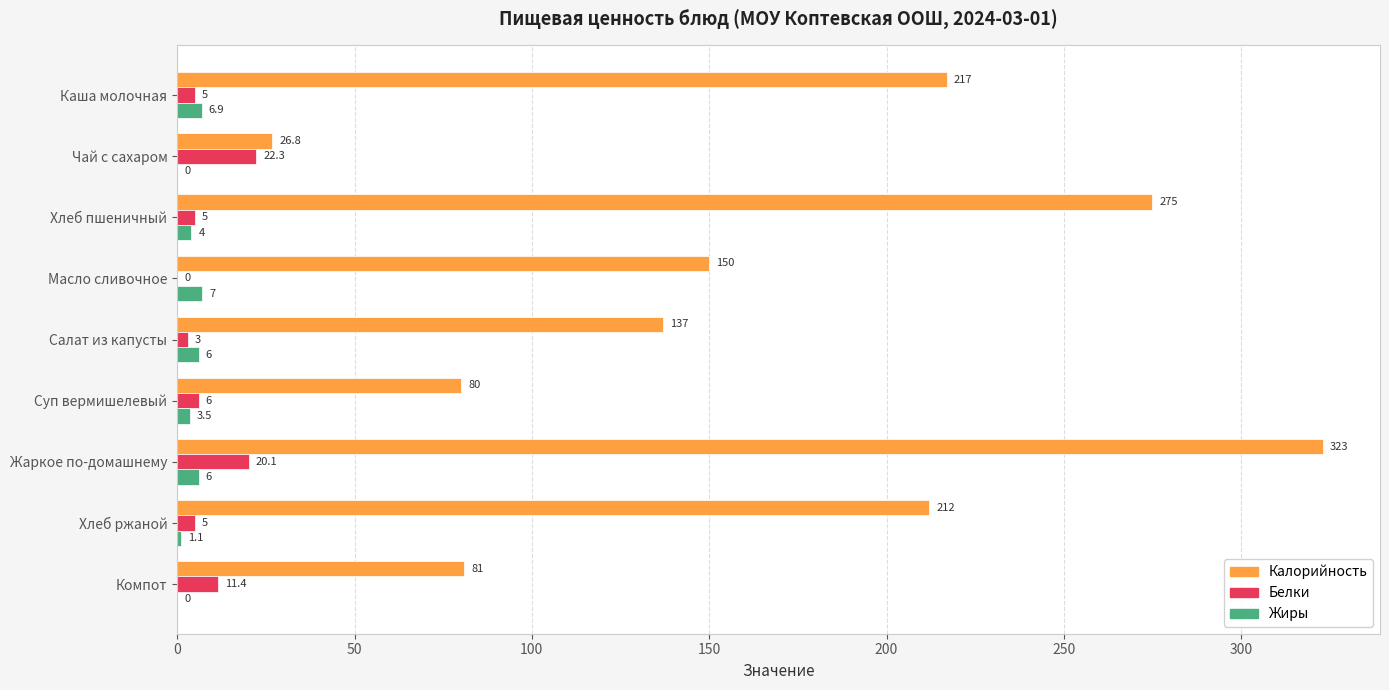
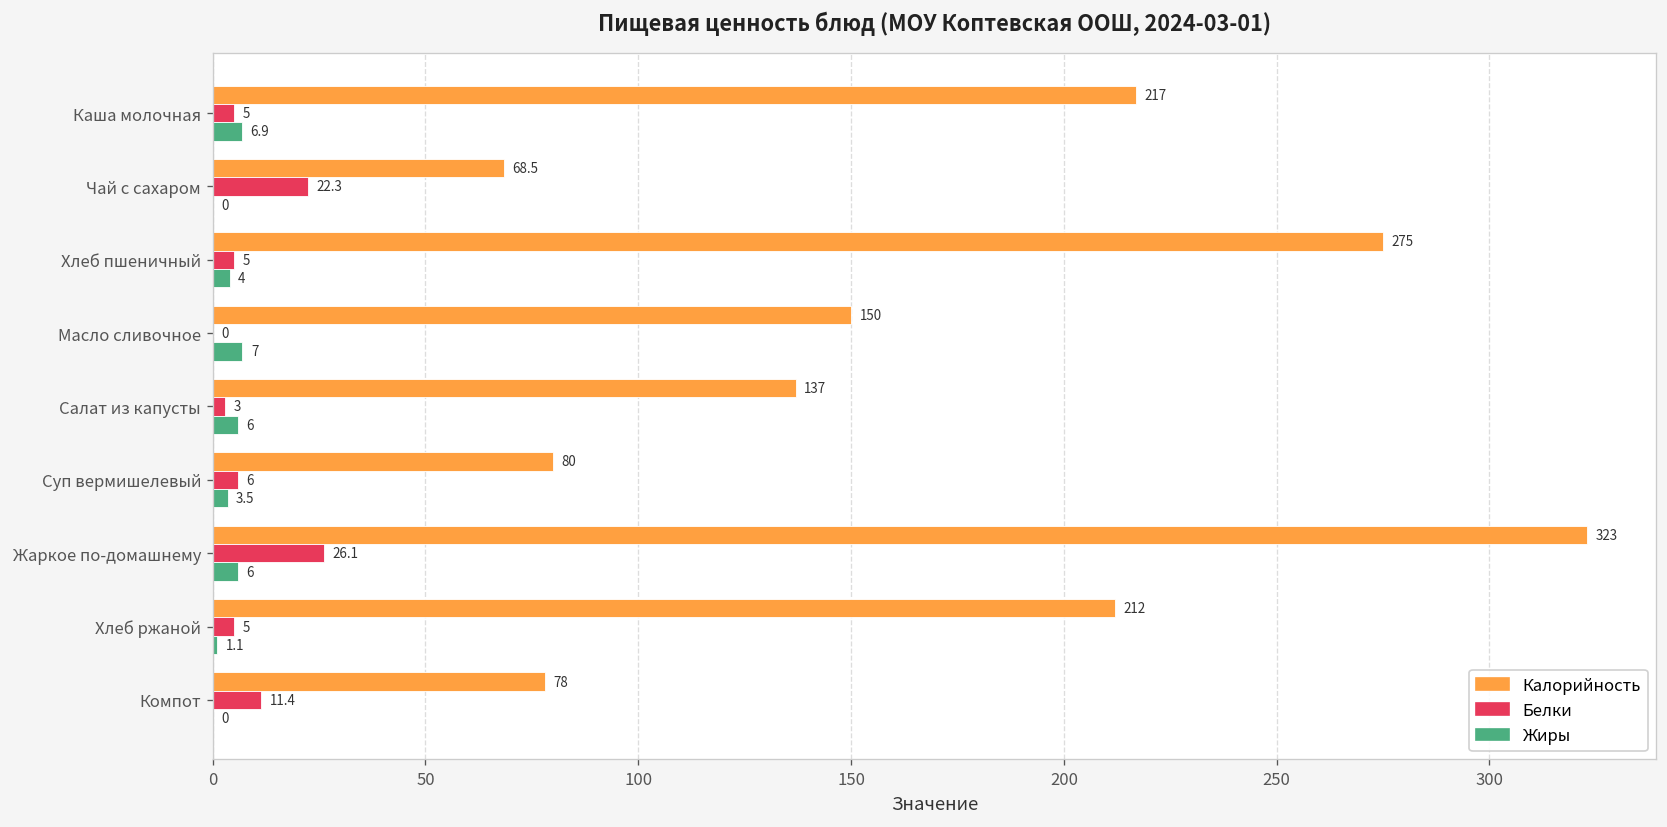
Калорийность, Чай с сахаром: 26.8 -> 68.5
Белки, Жаркое по-домашнему: 20.1 -> 26.1
Калорийность, Компот: 81 -> 78
